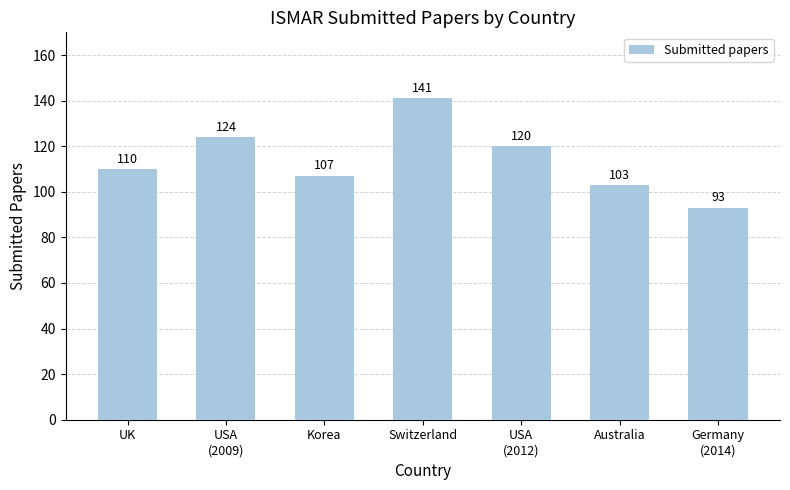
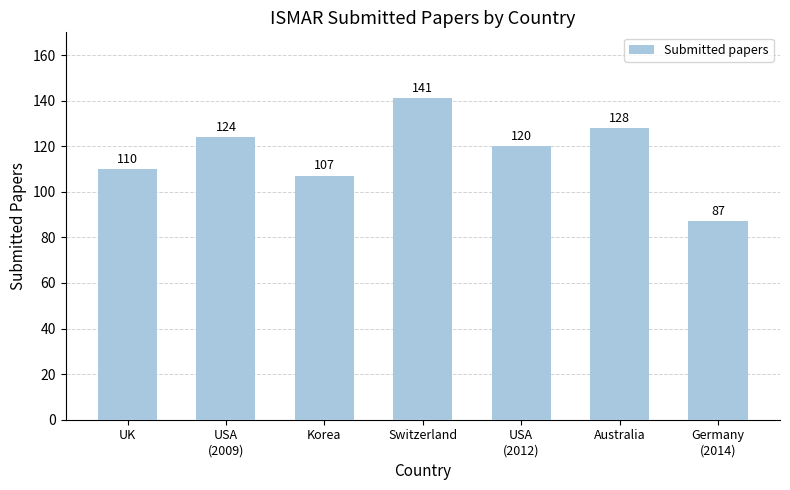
Australia: 103 -> 128
Germany (2014): 93 -> 87
